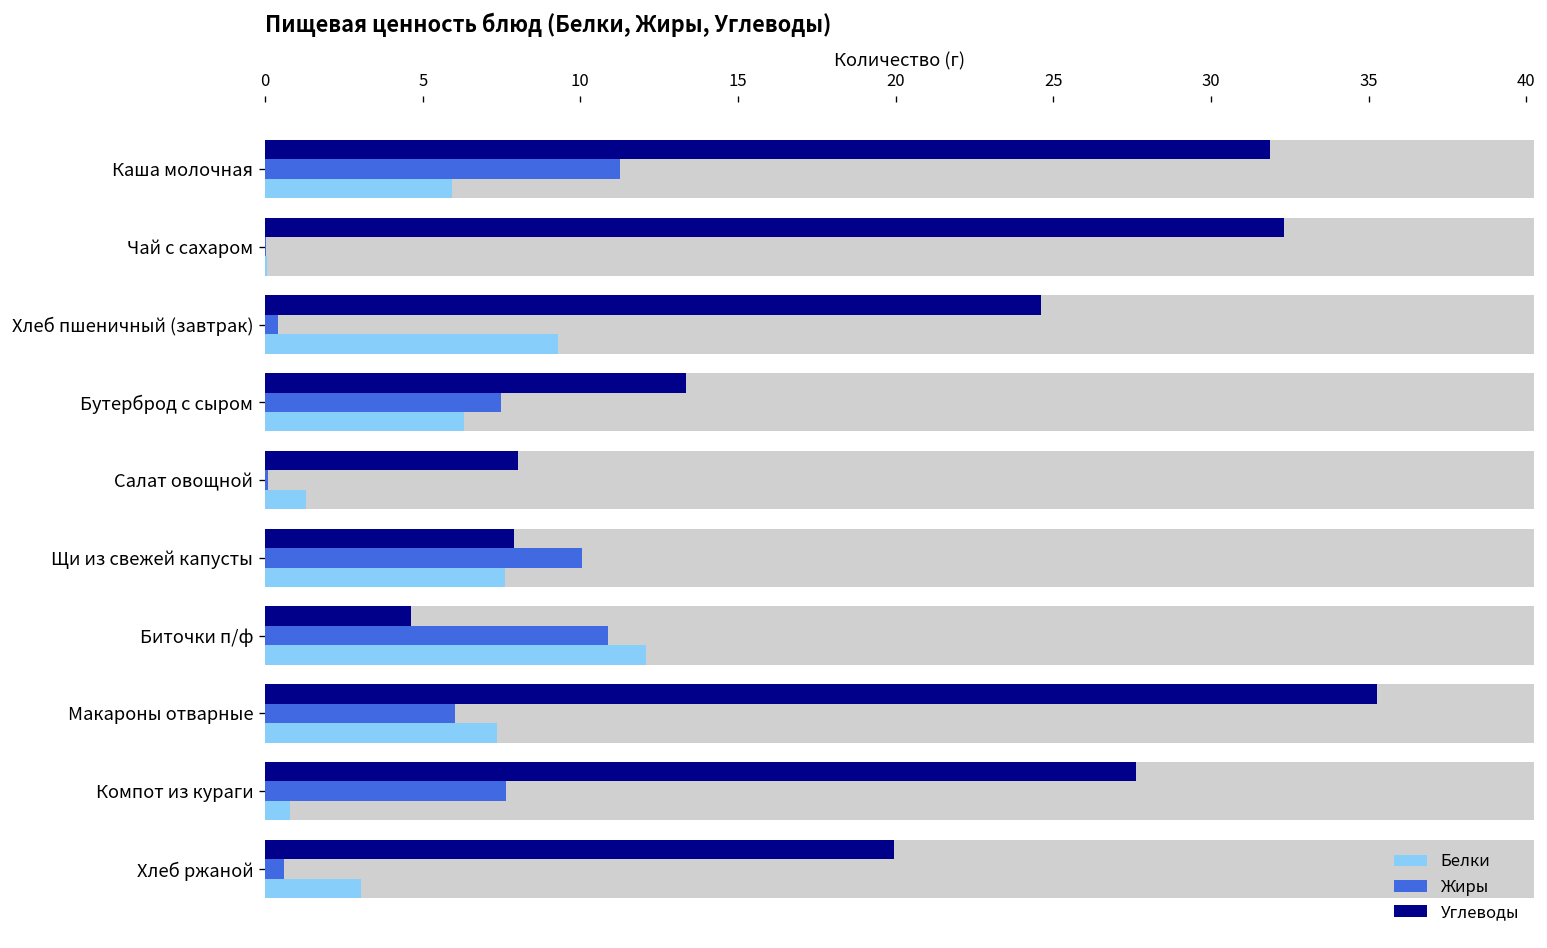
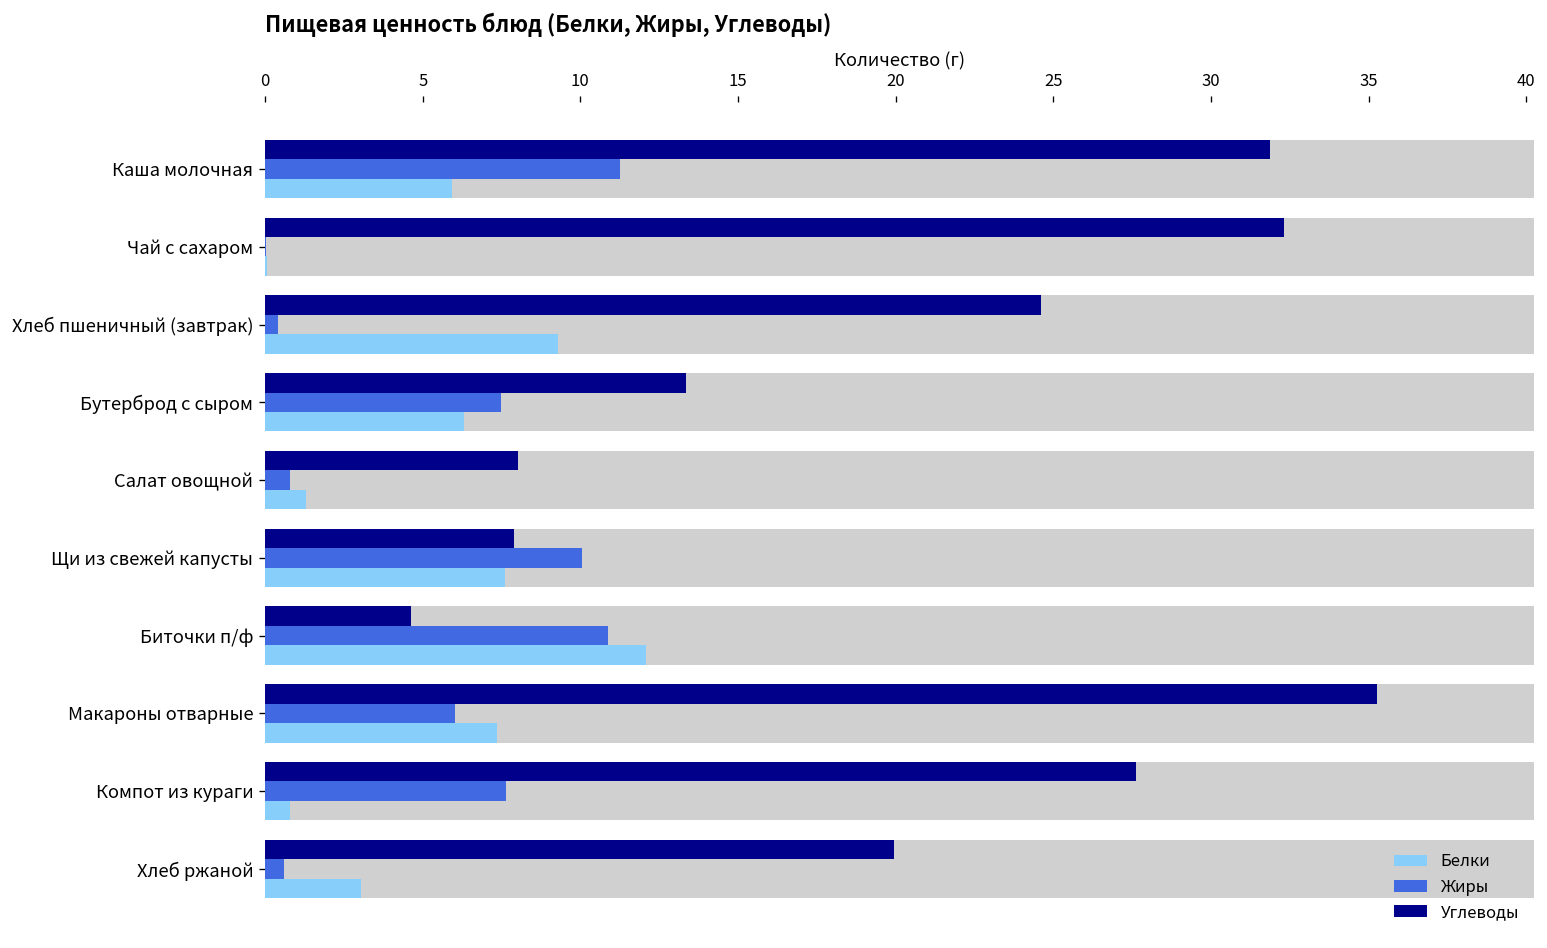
Жиры, Салат овощной: 0.1 -> 0.8
